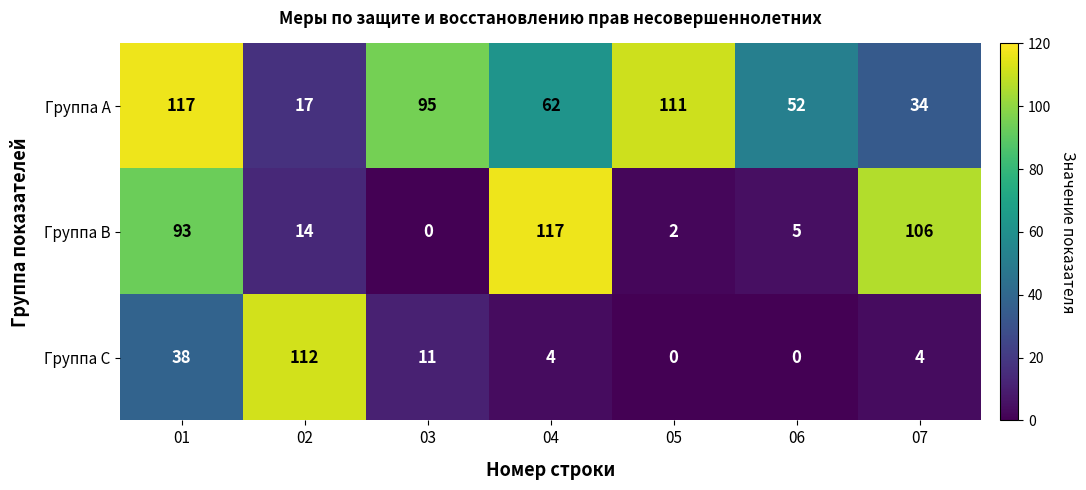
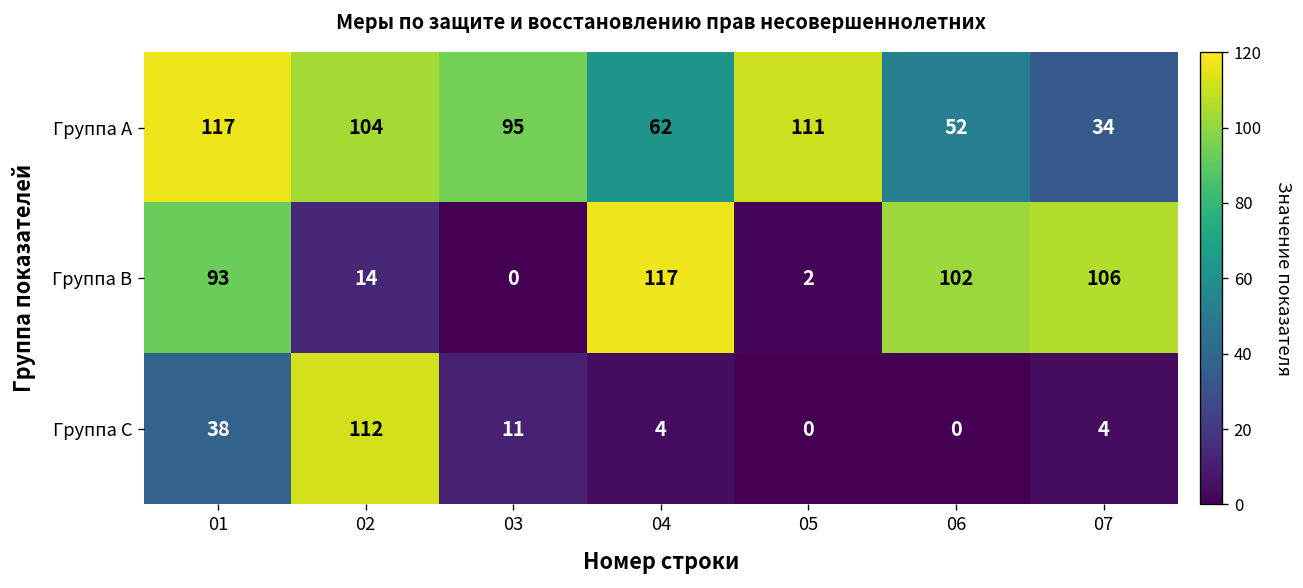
Группа A, 02: 17 -> 104
Группа B, 06: 5 -> 102
